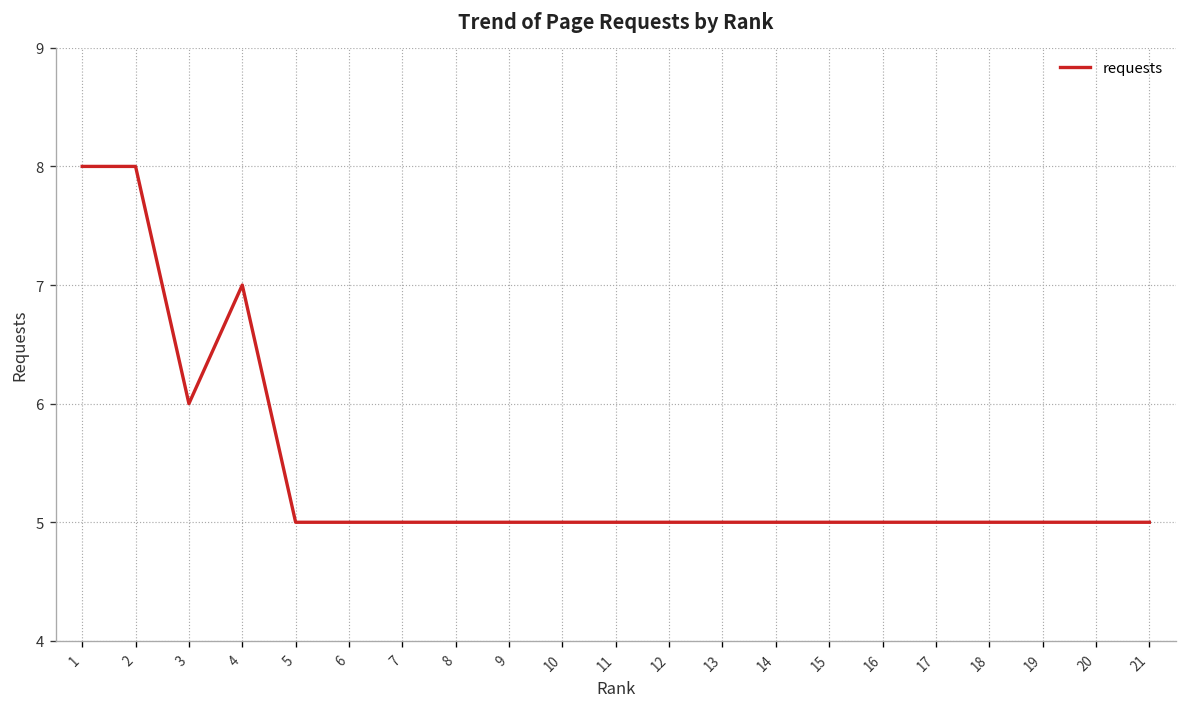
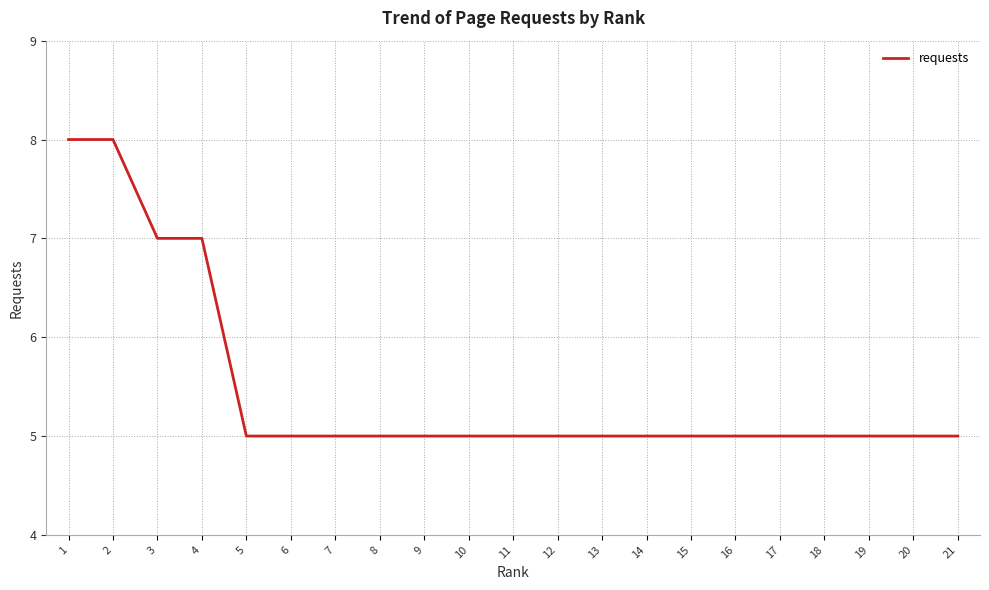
3: 6 -> 7
